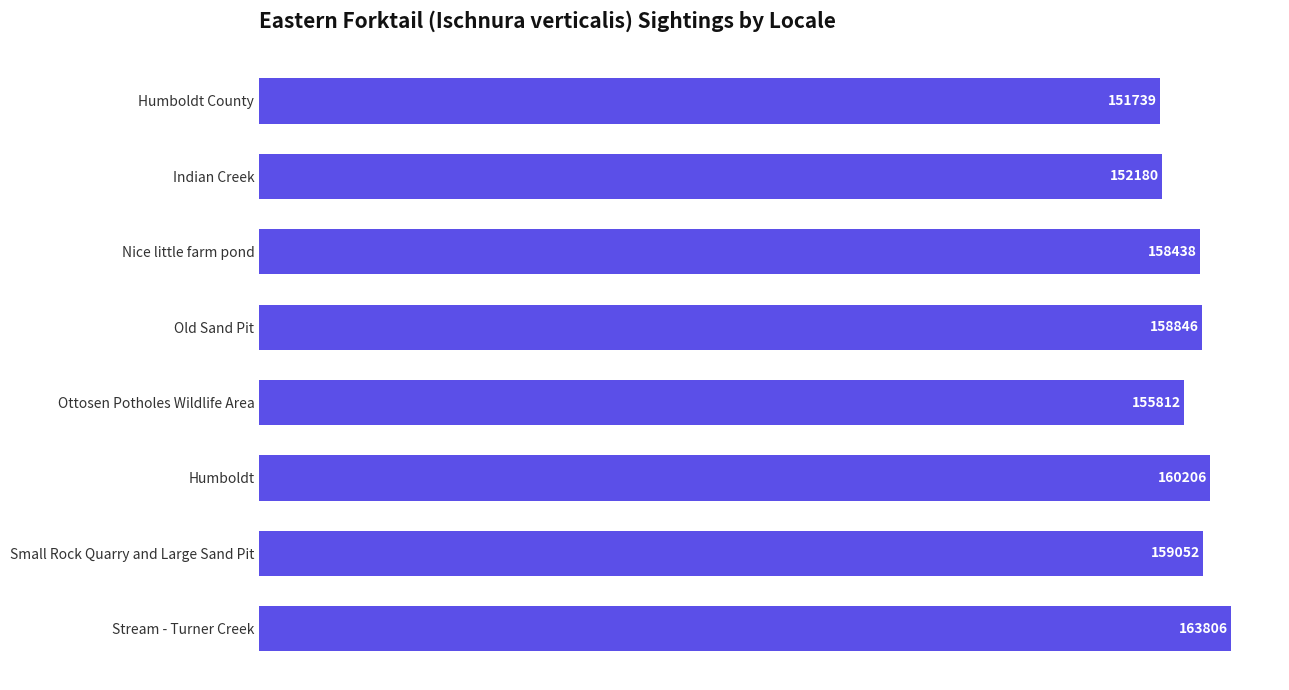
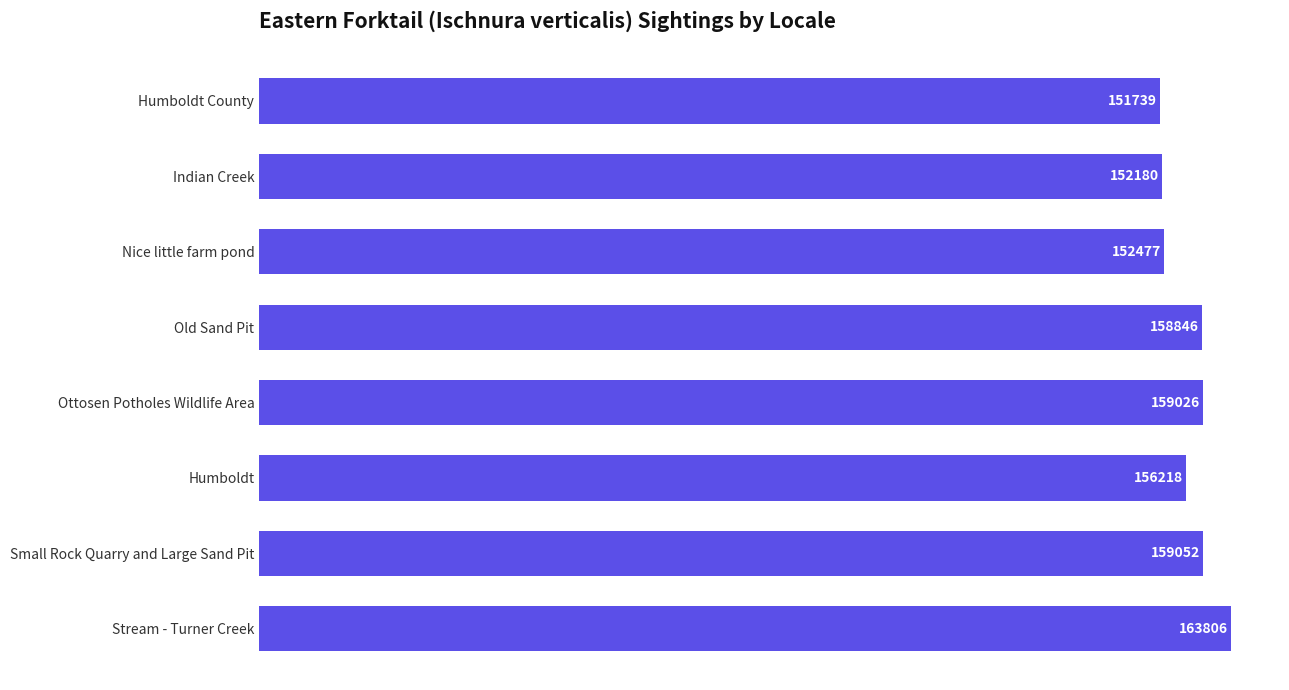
Nice little farm pond: 158438 -> 152477
Ottosen Potholes Wildlife Area: 155812 -> 159026
Humboldt: 160206 -> 156218
